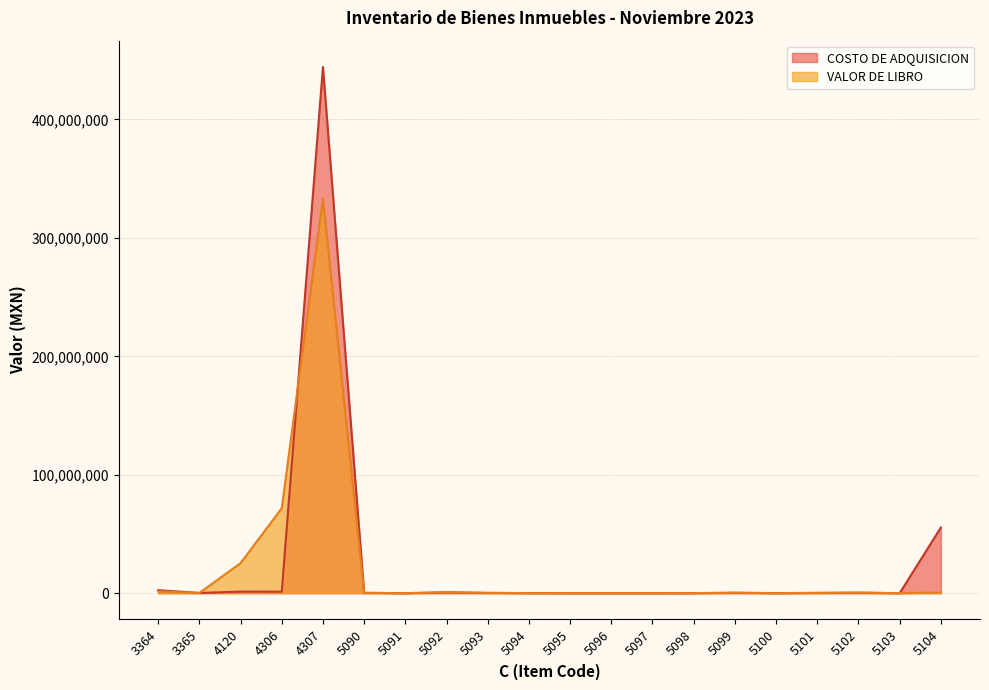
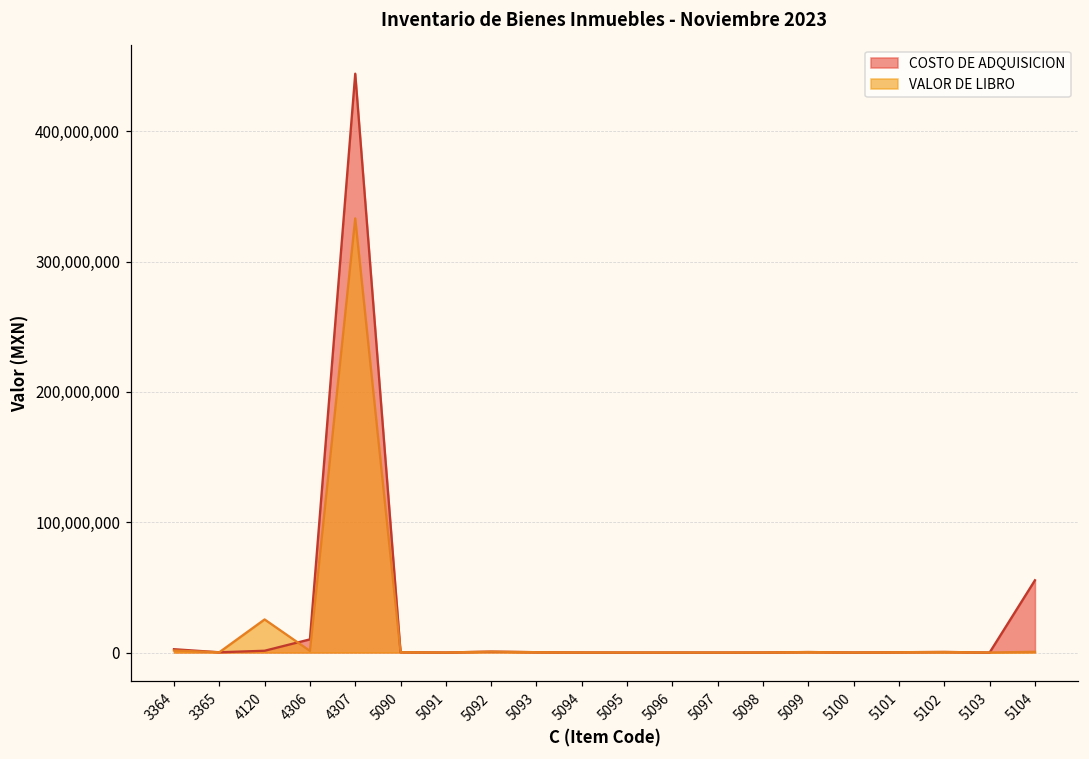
COSTO DE ADQUISICION, 4306: 1,000,000 -> 10,000,000
VALOR DE LIBRO, 4306: 72,000,000 -> 1,000,000
